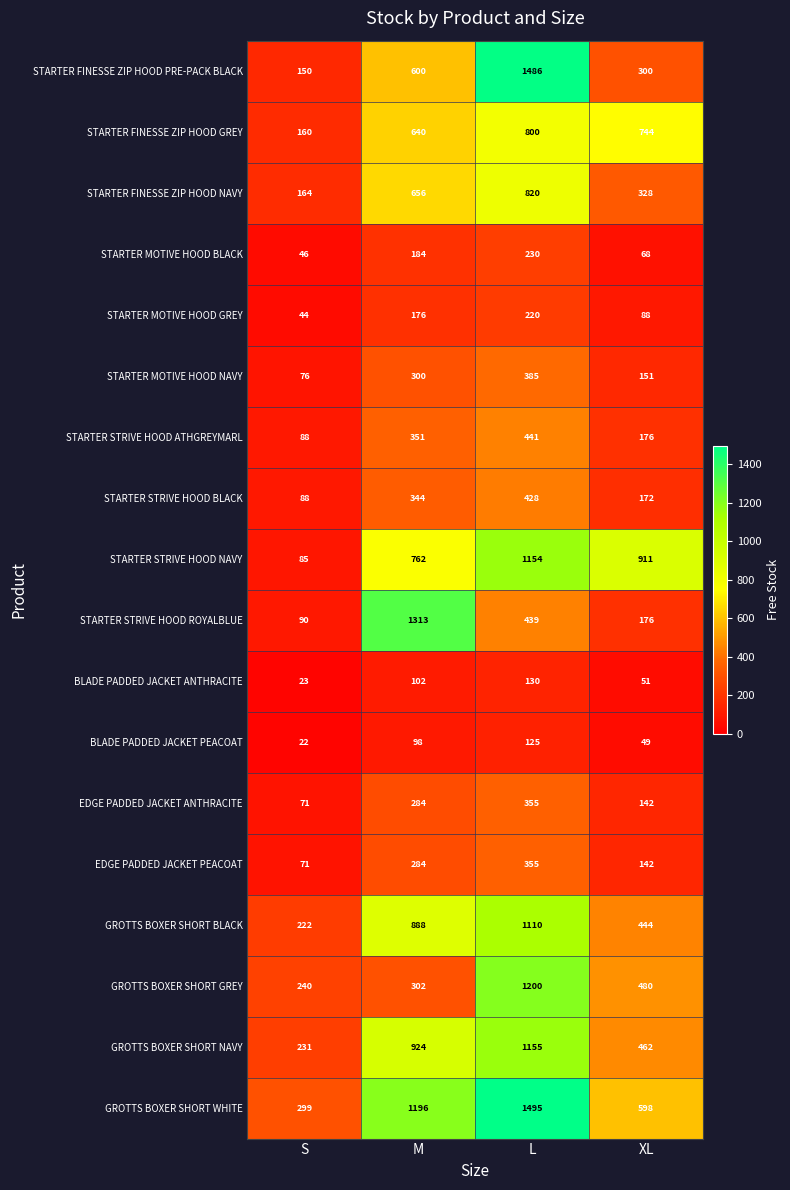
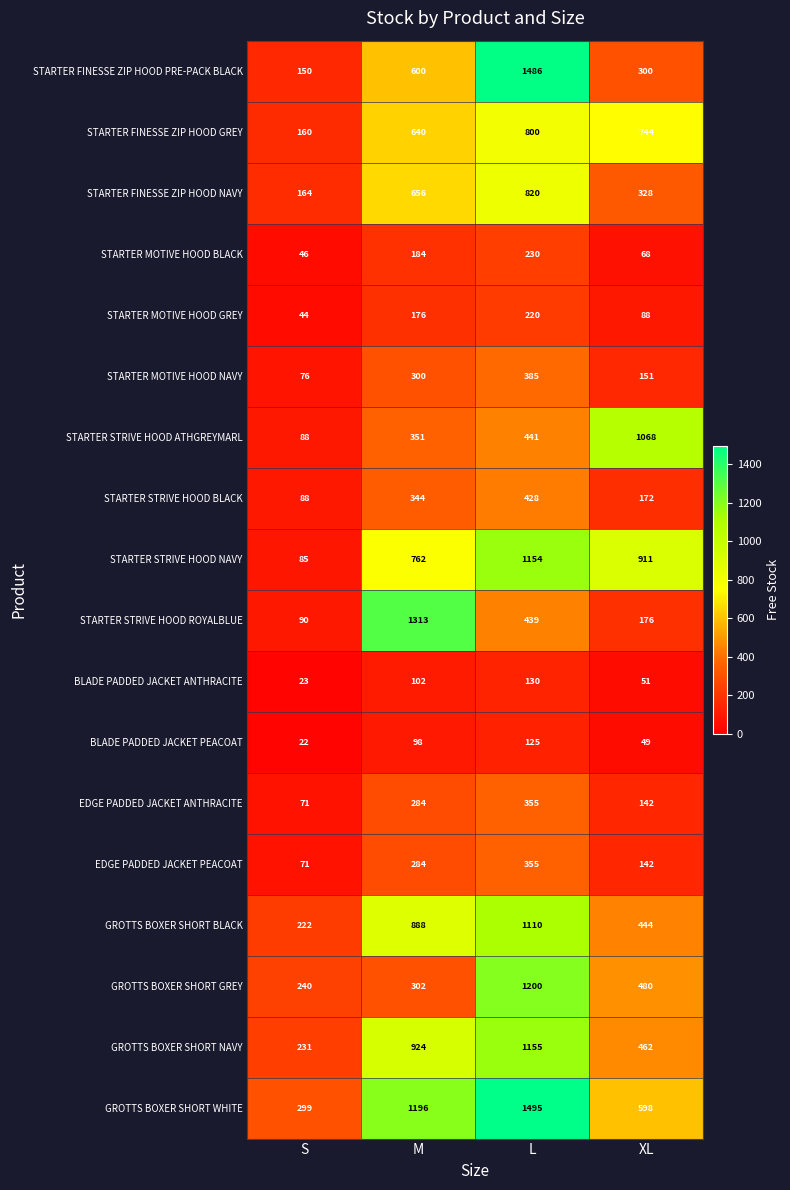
STARTER STRIVE HOOD ATHGREYMARL, XL: 176 -> 1068
